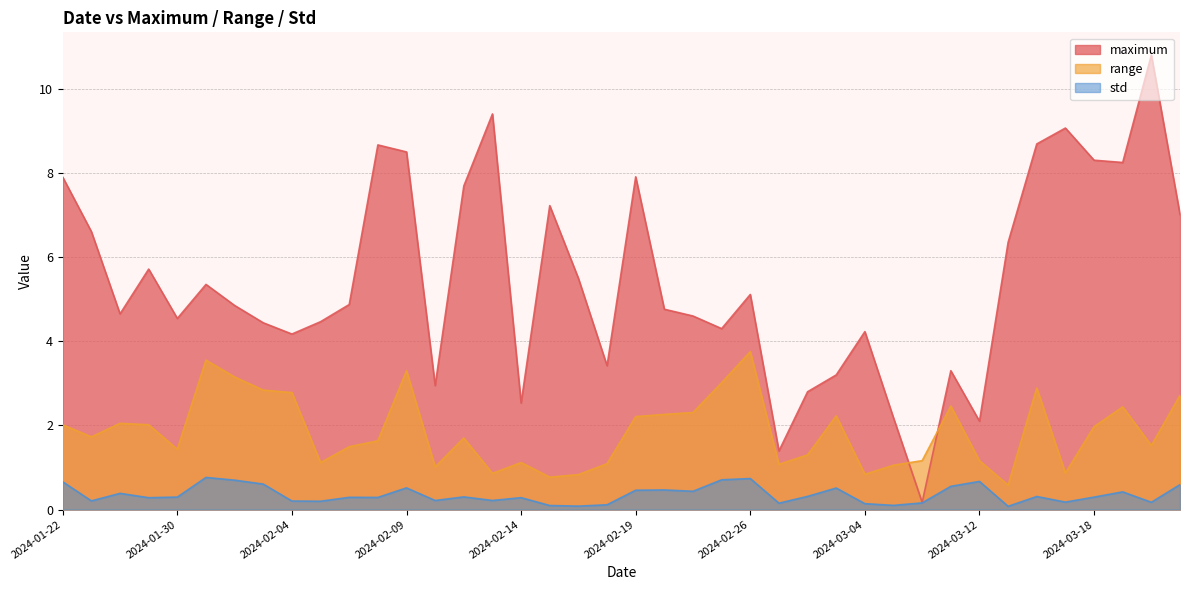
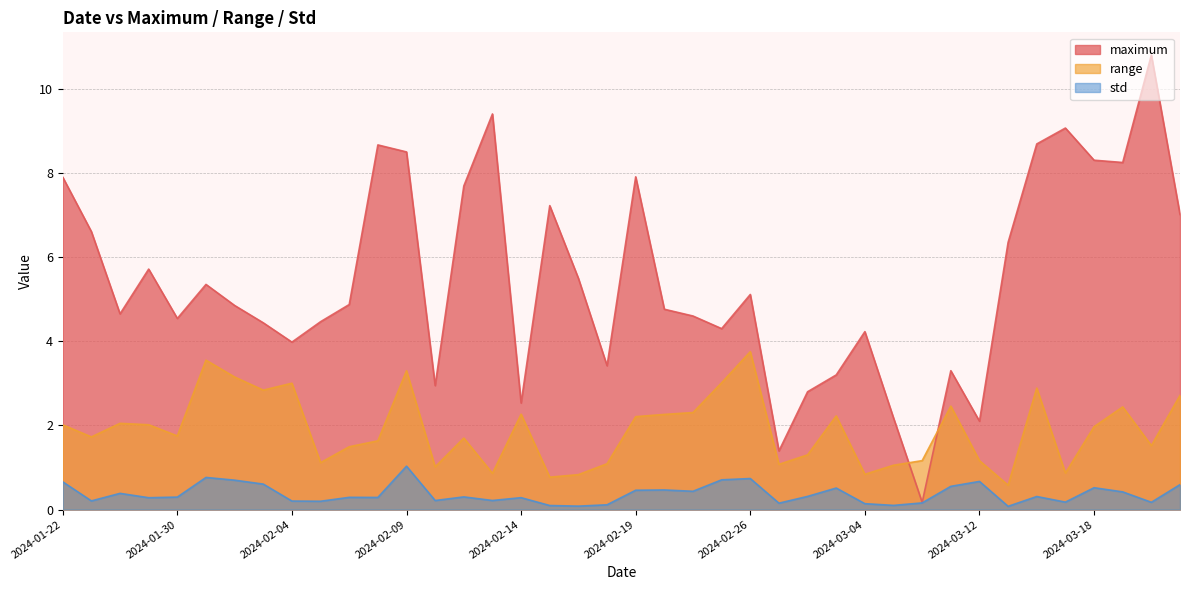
range, 2024-01-30: 1.4 -> 1.8
maximum, 2024-02-04: 4.2 -> 4.0
range, 2024-02-04: 2.8 -> 3.0
std, 2024-02-09: 0.5 -> 1.0
range, 2024-02-14: 1.1 -> 2.3
std, 2024-03-18: 0.3 -> 0.5
